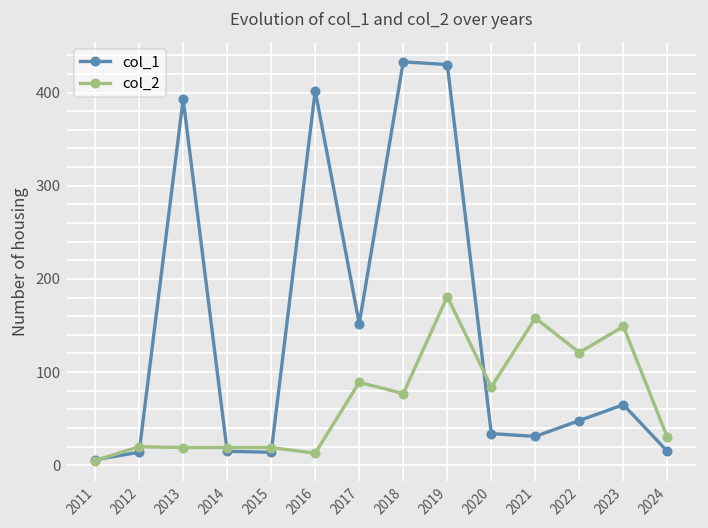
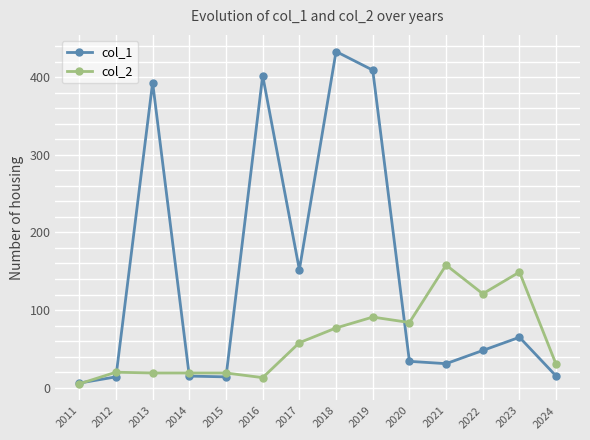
col_2, 2017: 90 -> 60
col_1, 2019: 430 -> 410
col_2, 2019: 180 -> 90
